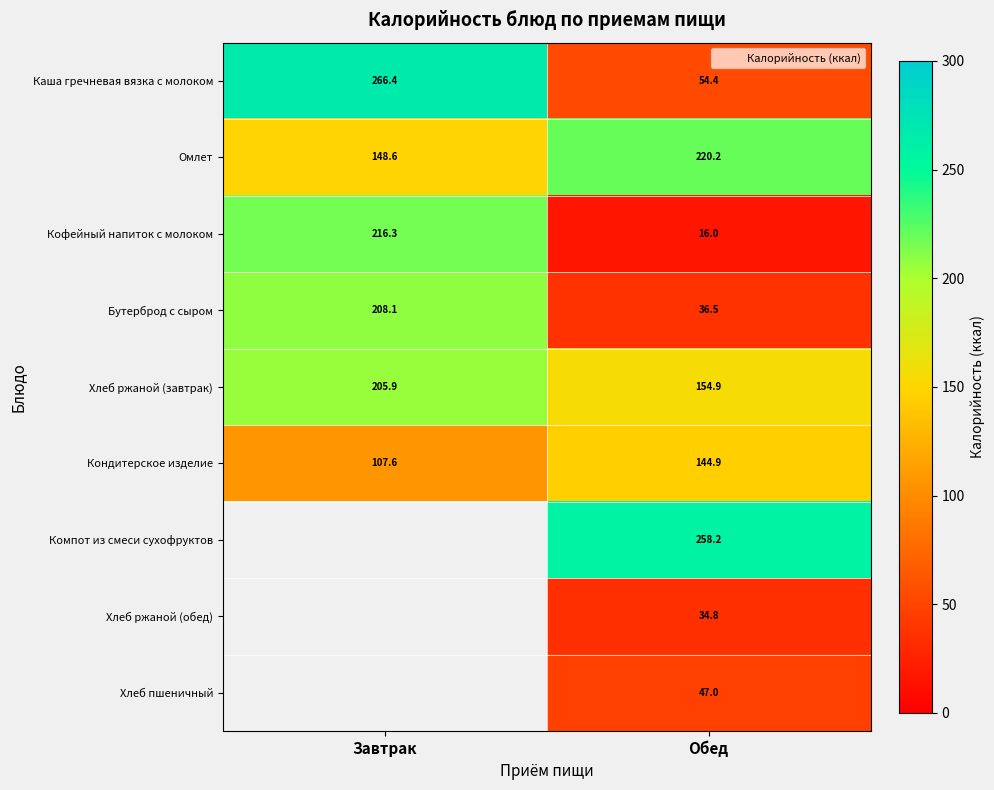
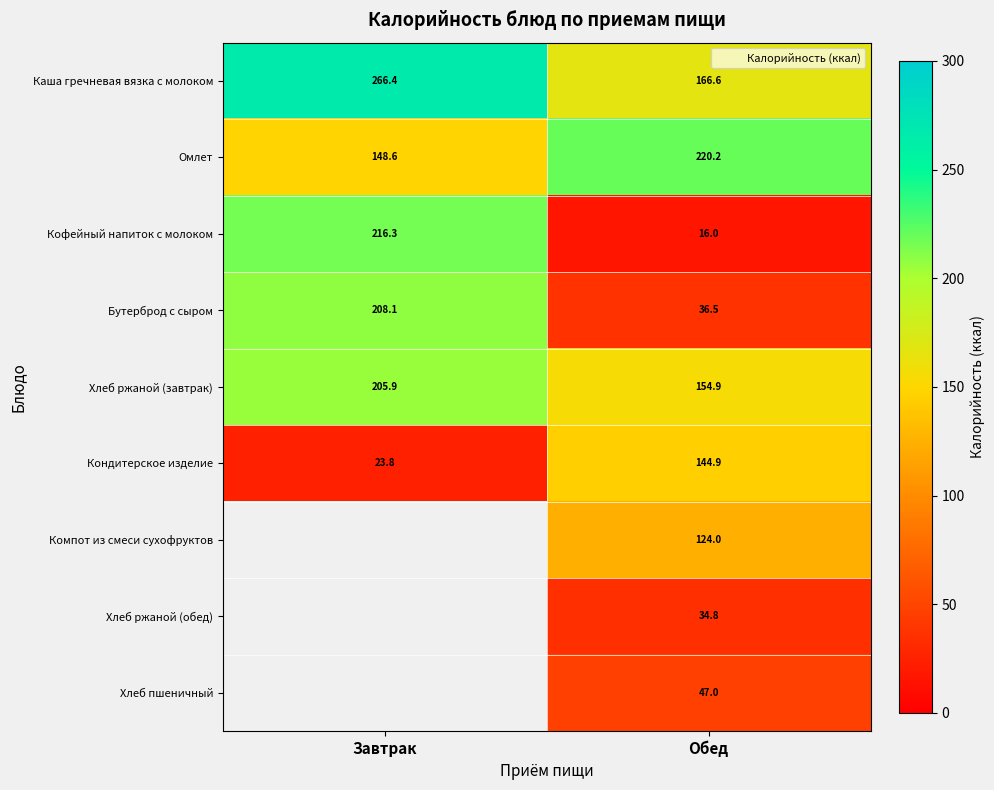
Каша гречневая вязка с молоком, Обед: 54.4 -> 166.6
Кондитерское изделие, Завтрак: 107.6 -> 23.8
Компот из смеси сухофруктов, Обед: 258.2 -> 124.0
